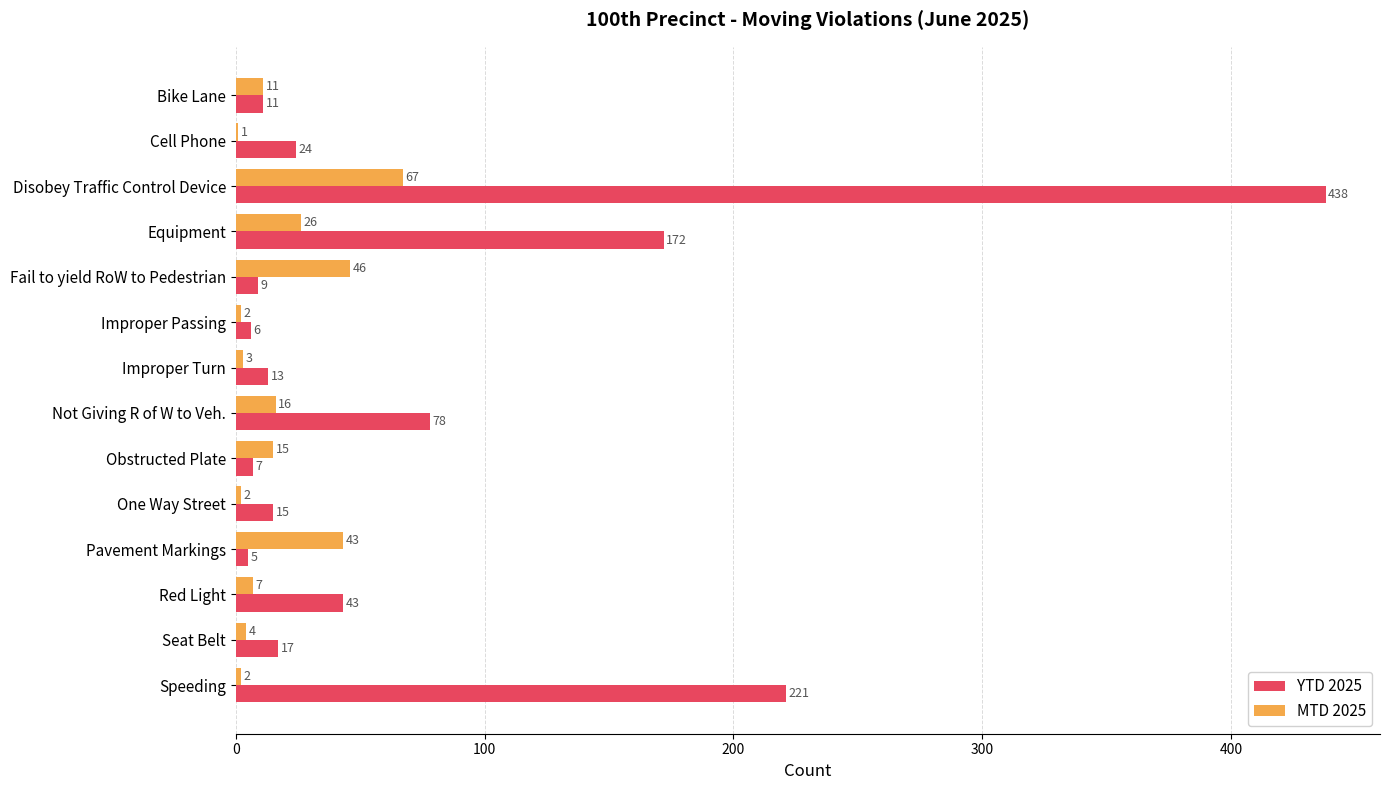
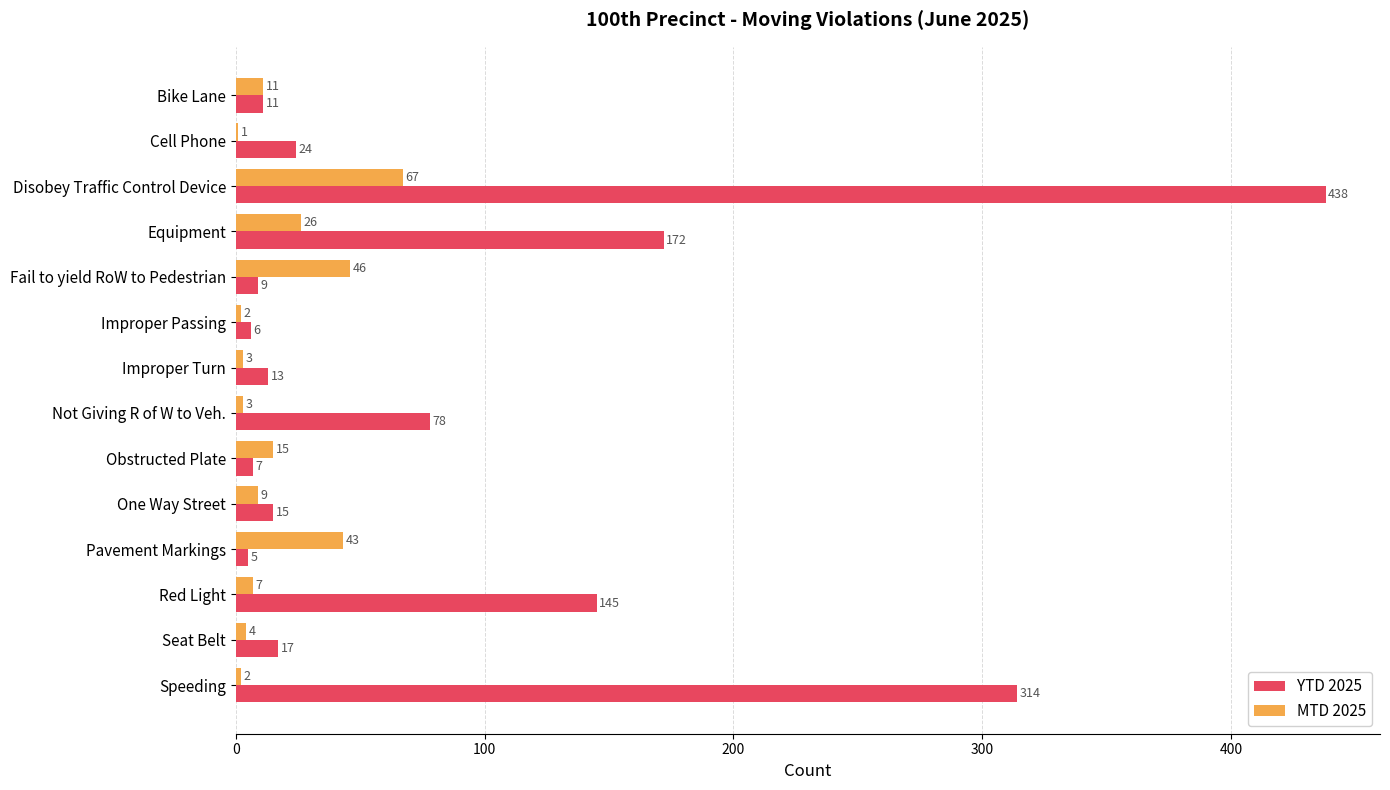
MTD 2025, Not Giving R of W to Veh.: 16 -> 3
MTD 2025, One Way Street: 2 -> 9
YTD 2025, Red Light: 43 -> 145
YTD 2025, Speeding: 221 -> 314
